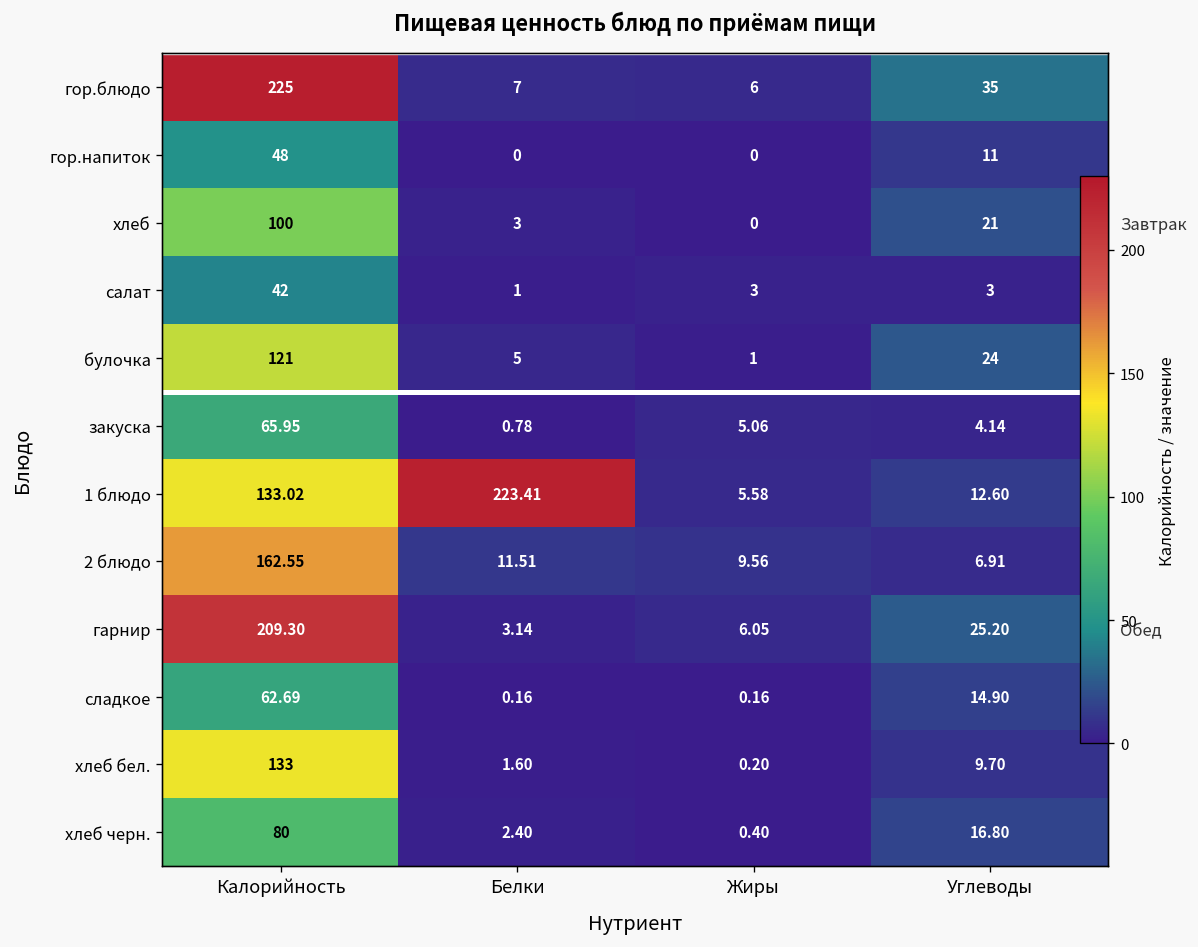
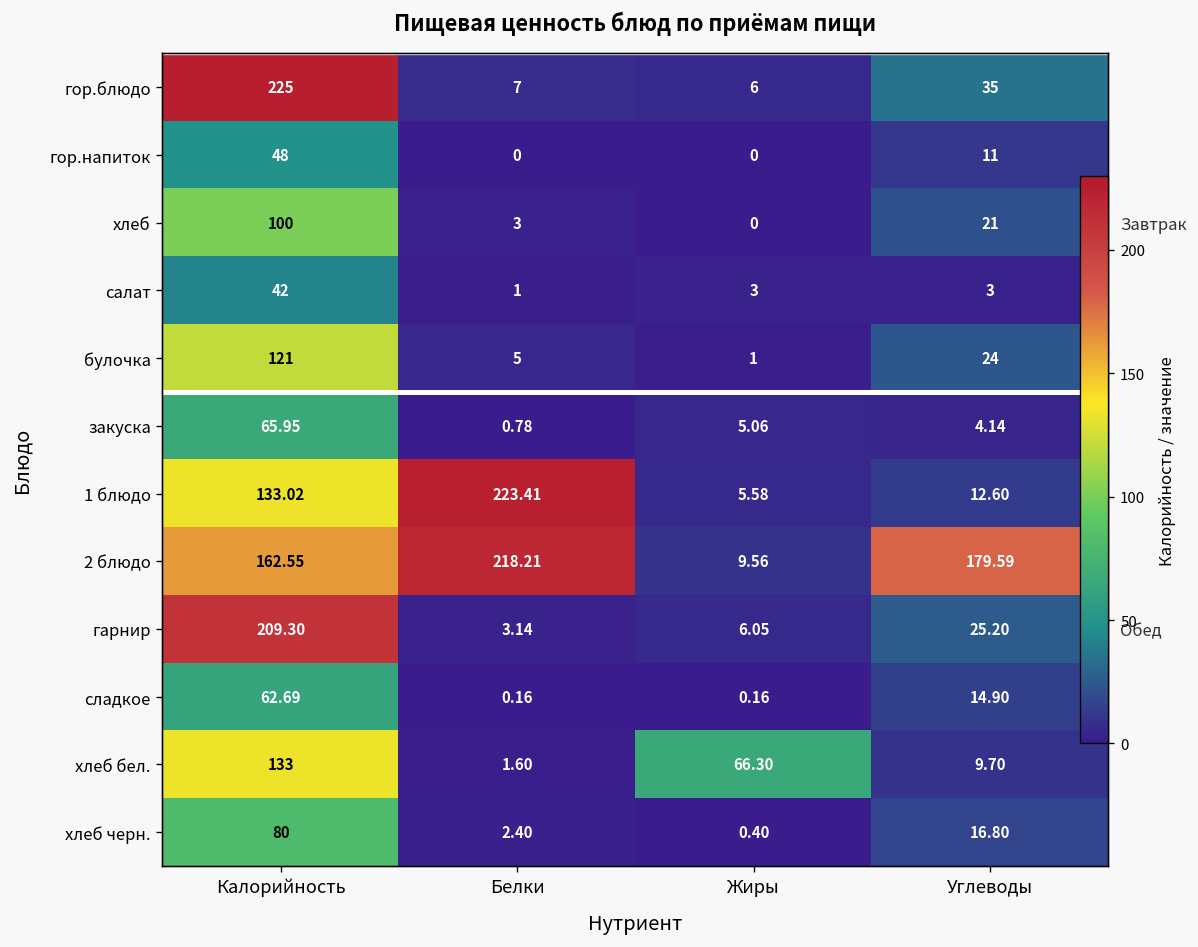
2 блюдо, Белки: 11.51 -> 218.21
2 блюдо, Углеводы: 6.91 -> 179.59
хлеб бел., Жиры: 0.20 -> 66.30
